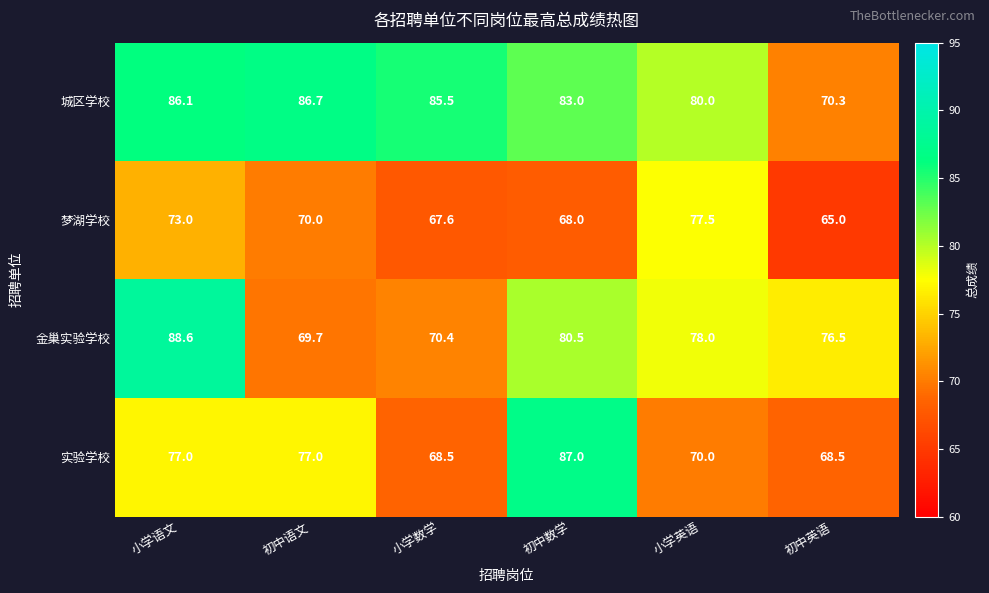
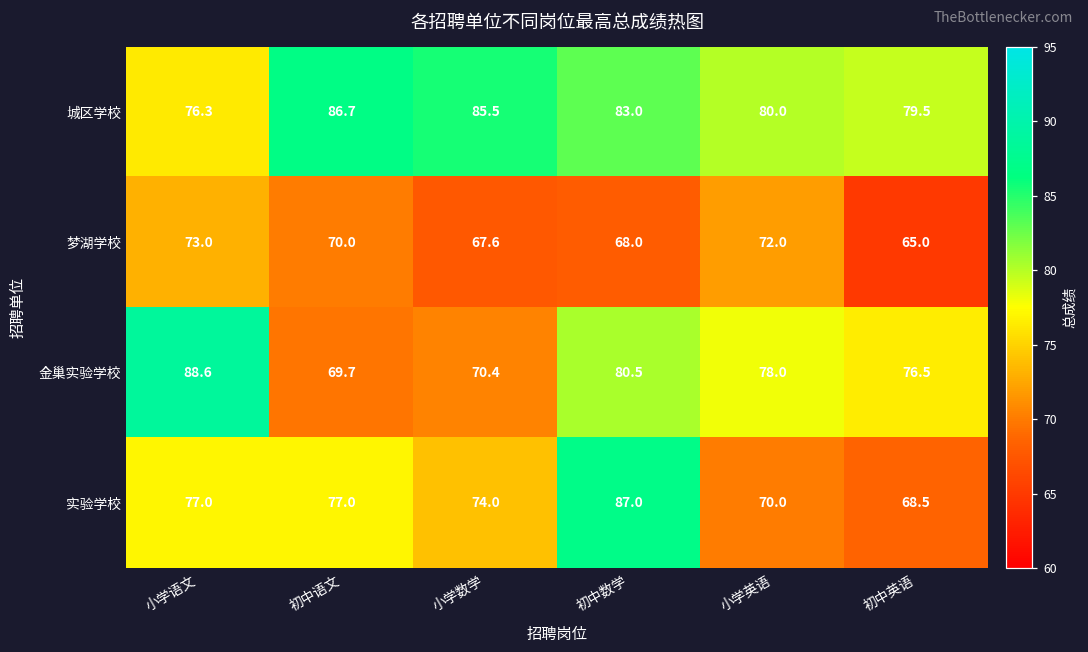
城区学校, 小学语文: 86.1 -> 76.3
城区学校, 初中英语: 70.3 -> 79.5
梦湖学校, 小学英语: 77.5 -> 72.0
实验学校, 小学数学: 68.5 -> 74.0
